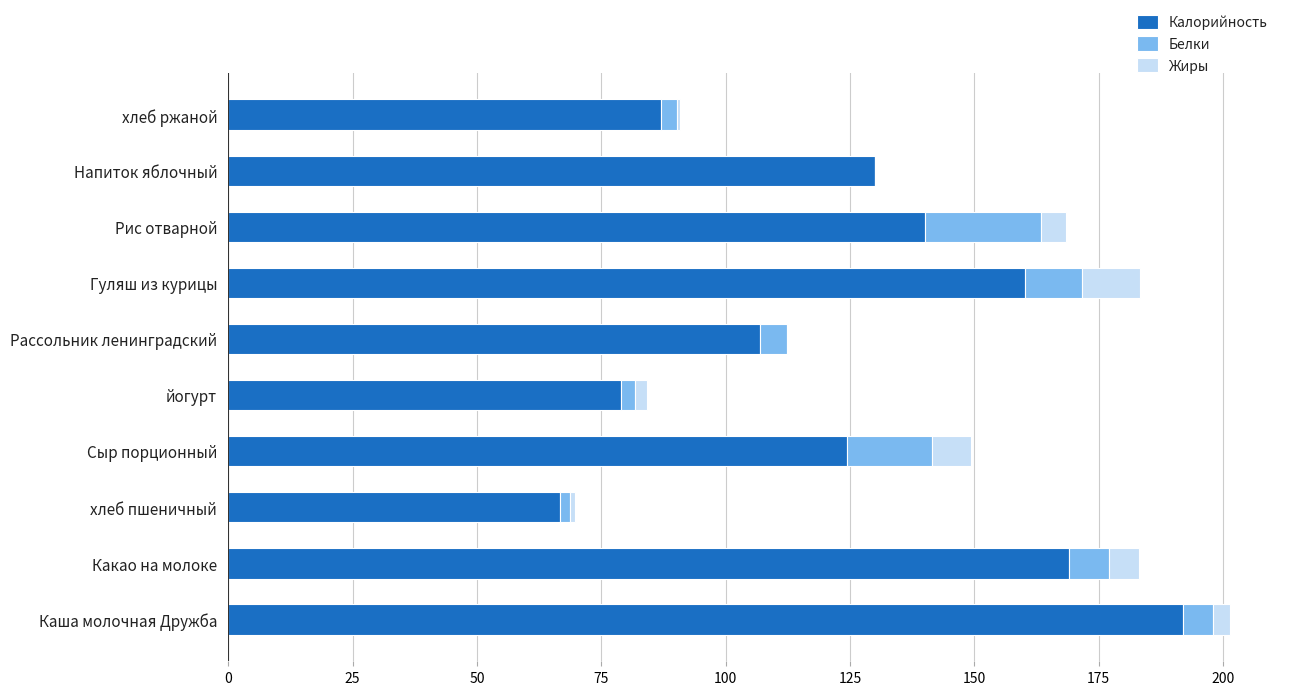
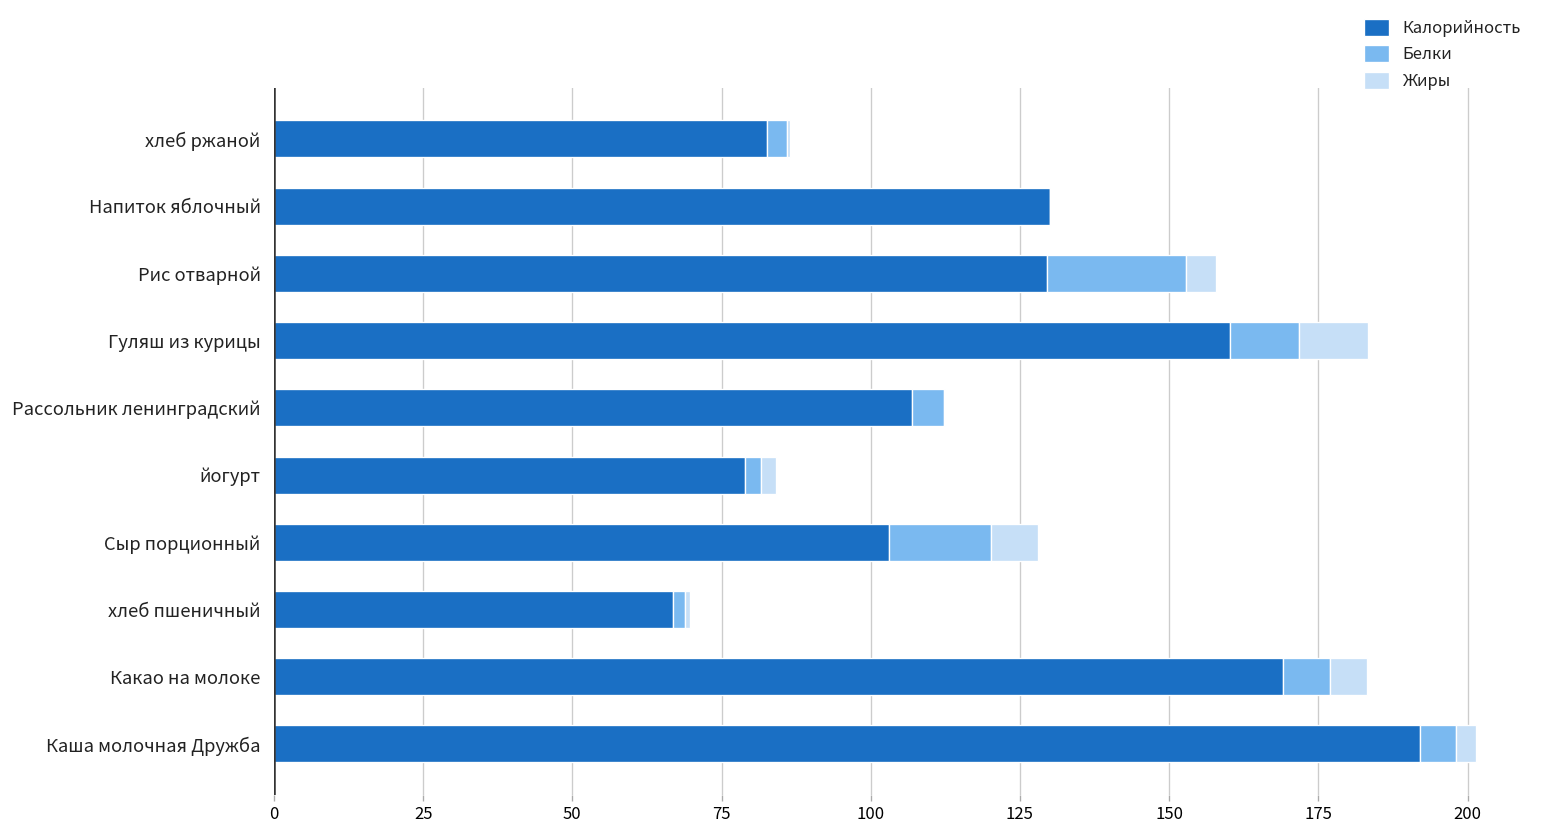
Калорийность, хлеб ржаной: 87 -> 83
Калорийность, Рис отварной: 140 -> 130
Калорийность, Сыр порционный: 124 -> 103
